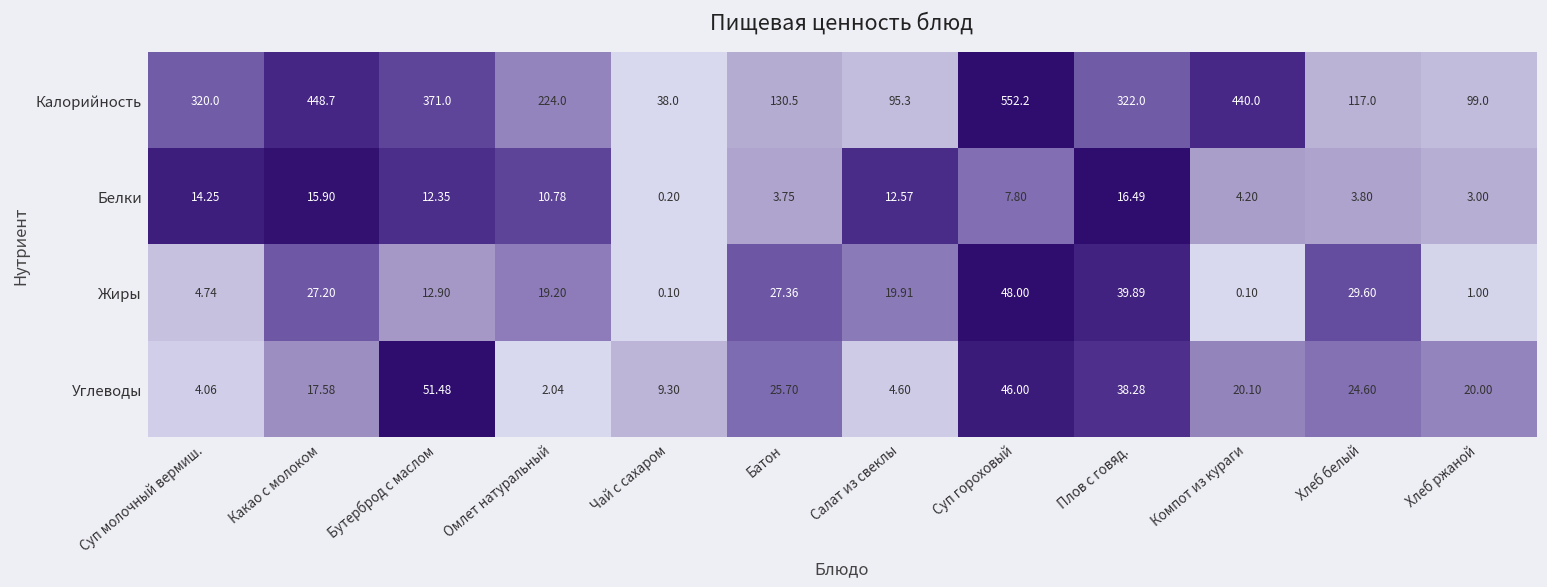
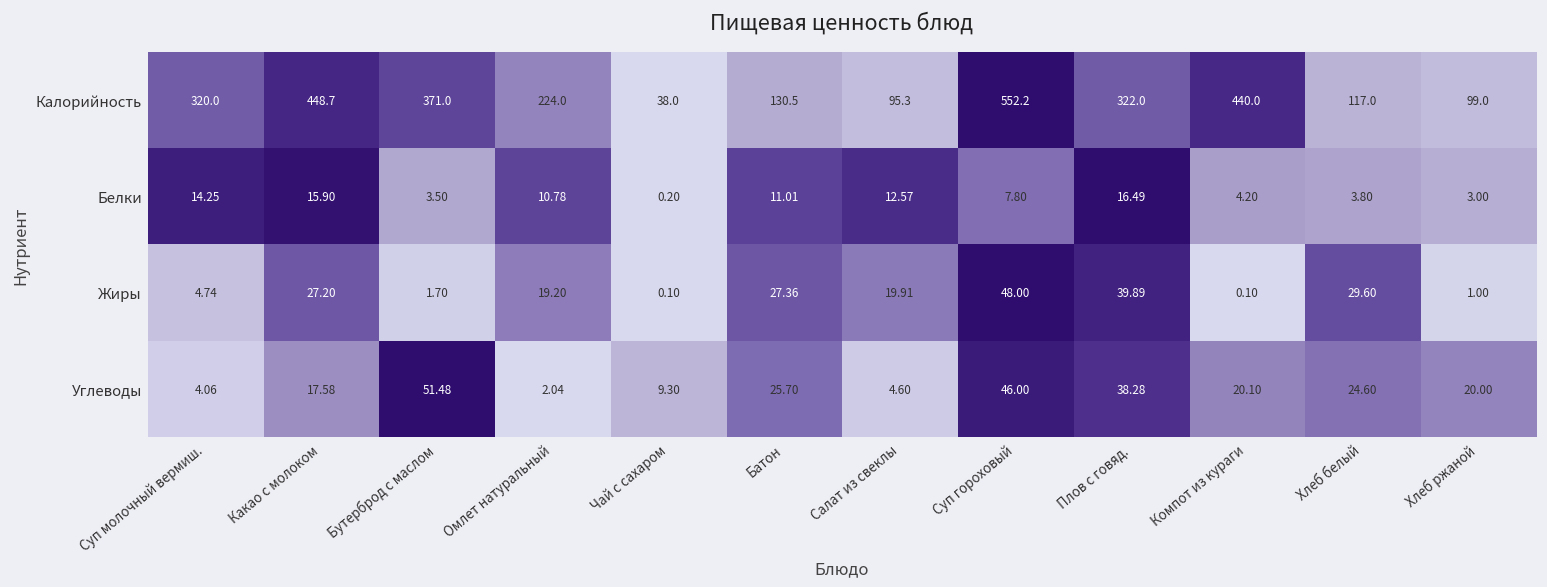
Белки, Бутерброд с маслом: 12.35 -> 3.50
Белки, Батон: 3.75 -> 11.01
Жиры, Бутерброд с маслом: 12.90 -> 1.70
